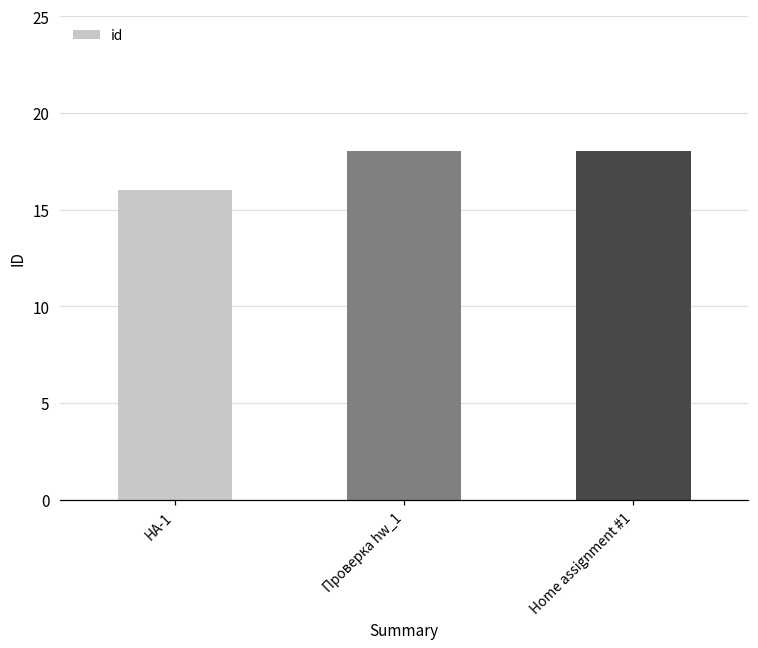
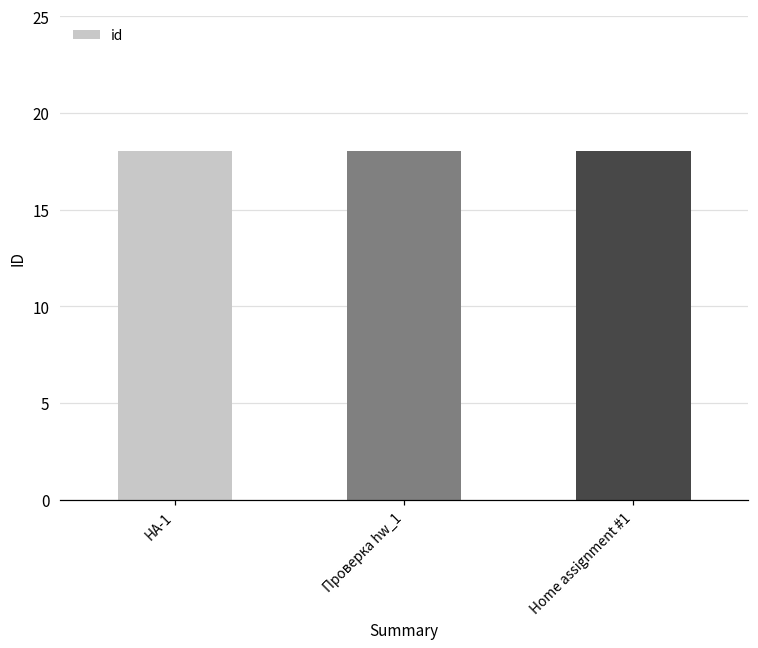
HA-1: 16 -> 18
